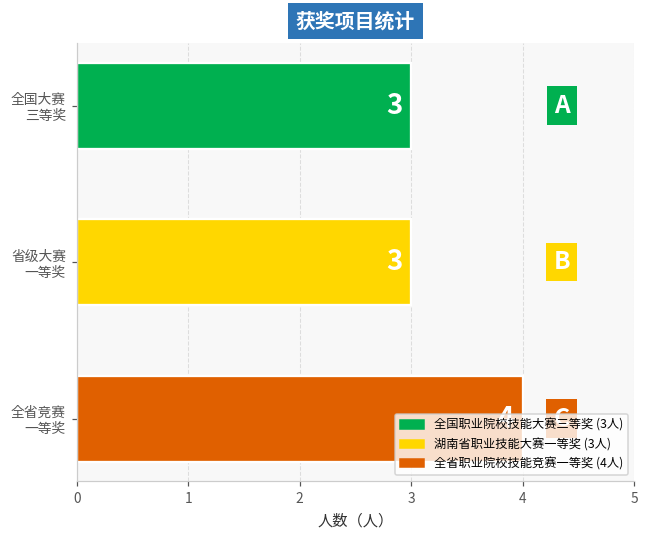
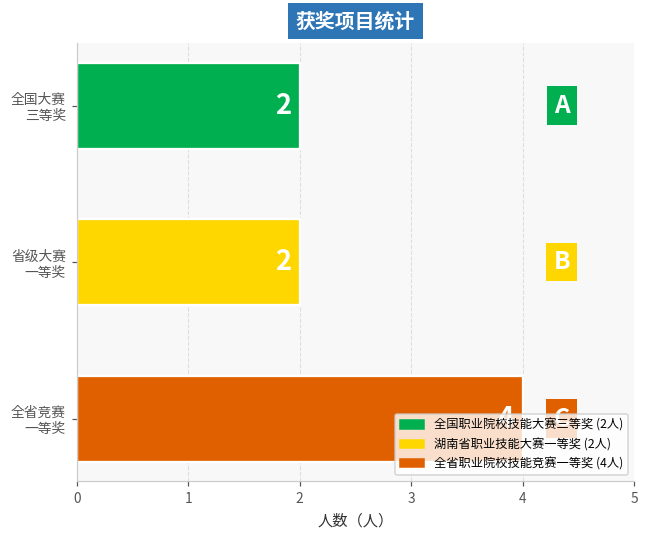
全国大赛 三等奖: 3 -> 2
省级大赛 一等奖: 3 -> 2
